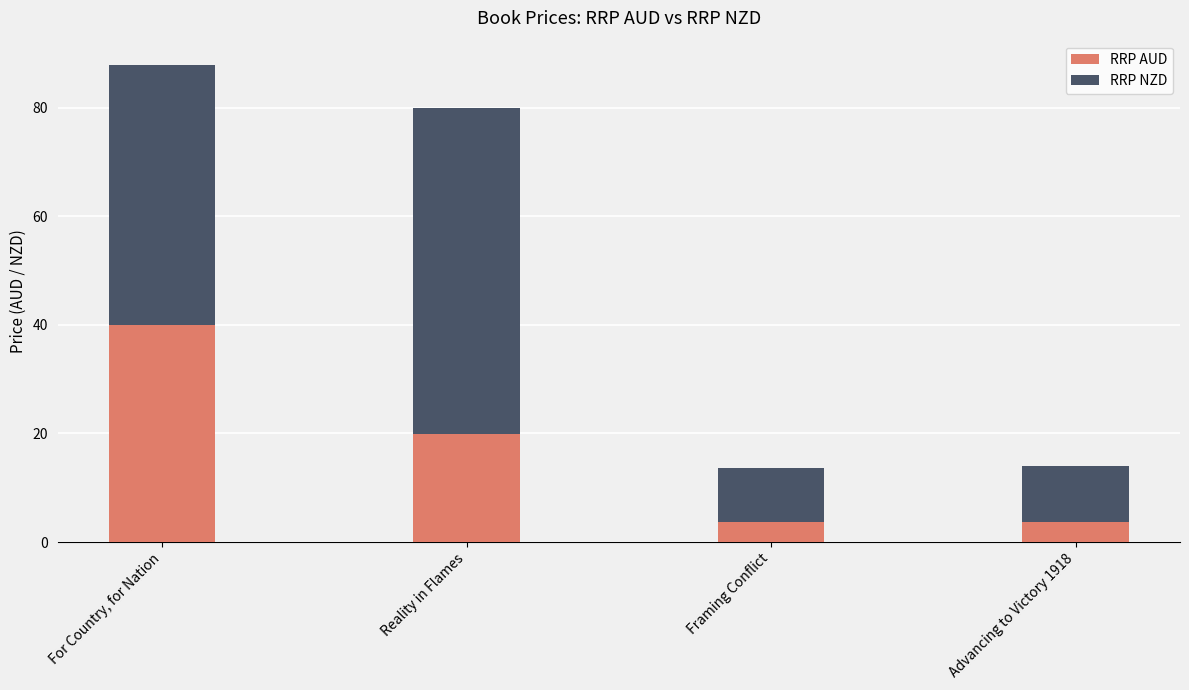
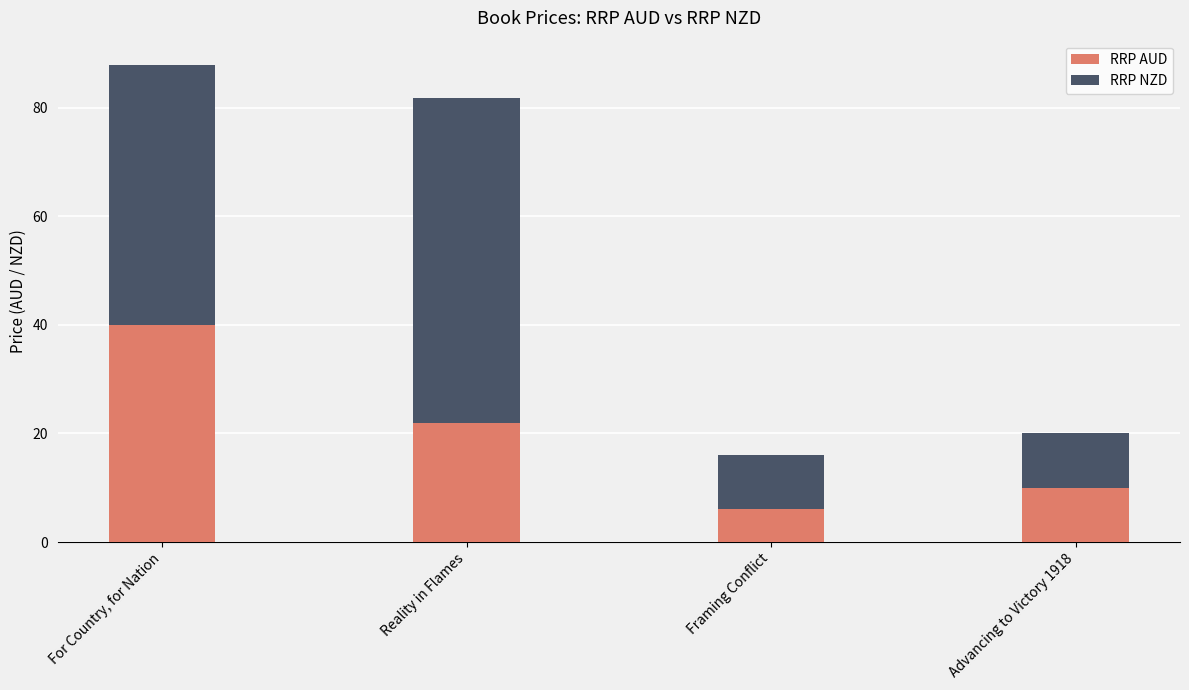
RRP AUD, Reality in Flames: 20 -> 22
RRP AUD, Framing Conflict: 4 -> 6
RRP AUD, Advancing to Victory 1918: 4 -> 10
